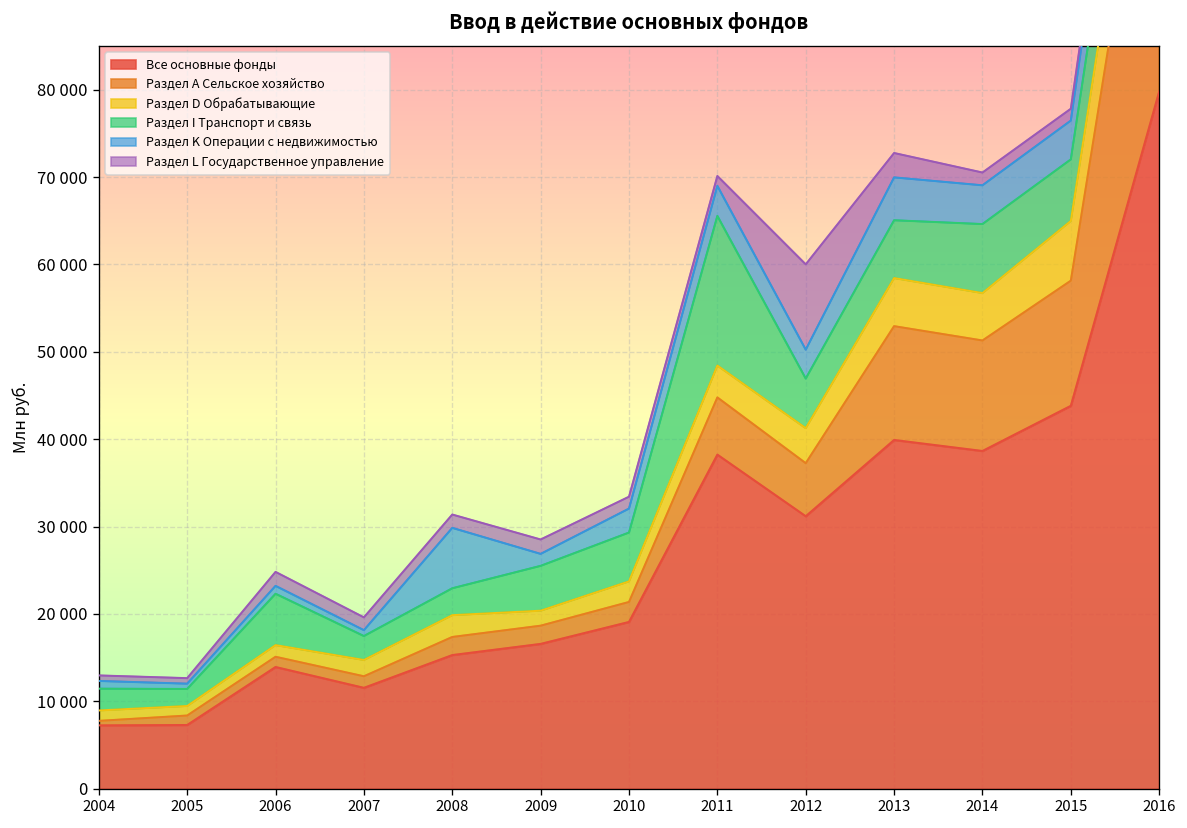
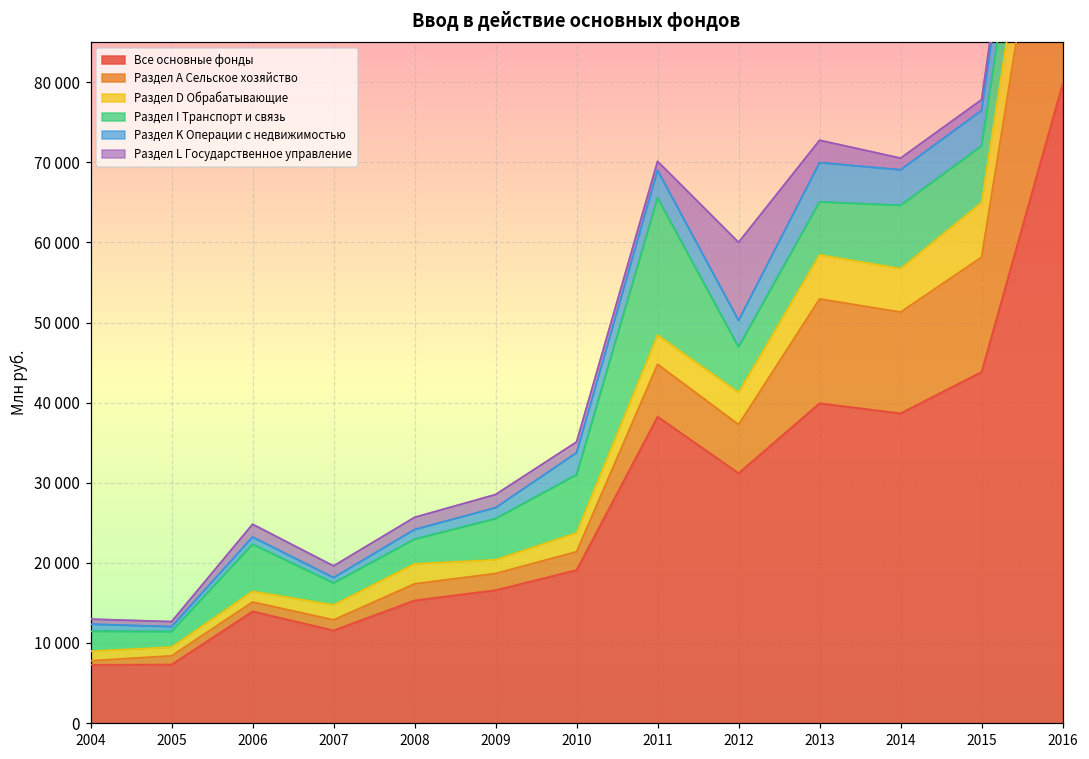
Раздел K Операции с недвижимостью, 2008: 7000 -> 1000
Раздел I Транспорт и связь, 2010: 6000 -> 7000
